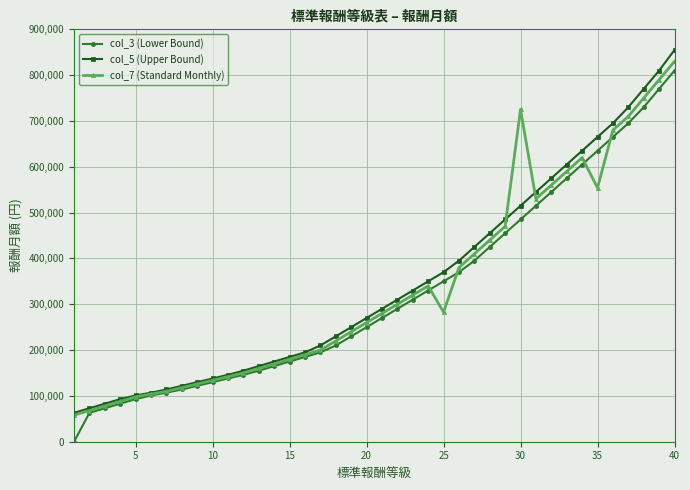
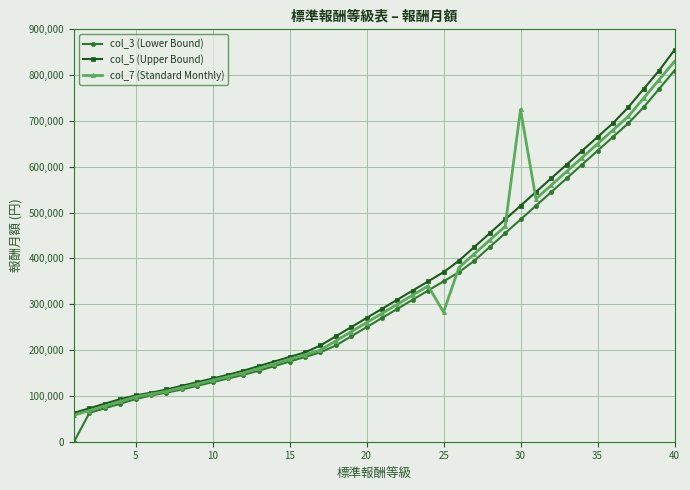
col_7 (Standard Monthly), 35: 550,000 -> 650,000
